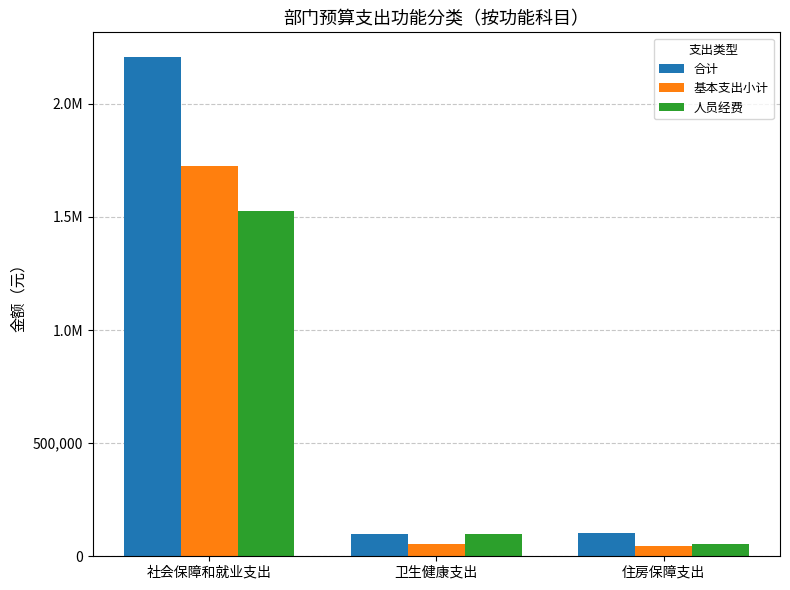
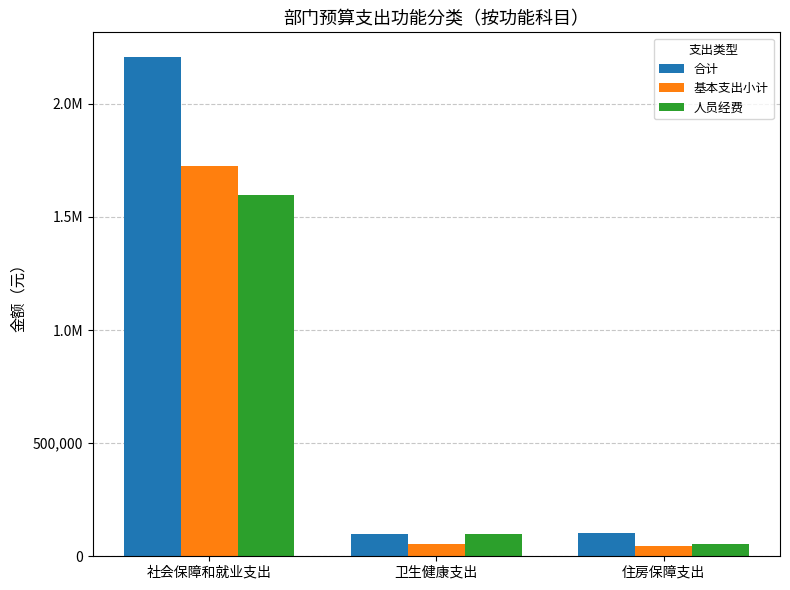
人员经费, 社会保障和就业支出: 1,530,000 -> 1,600,000
